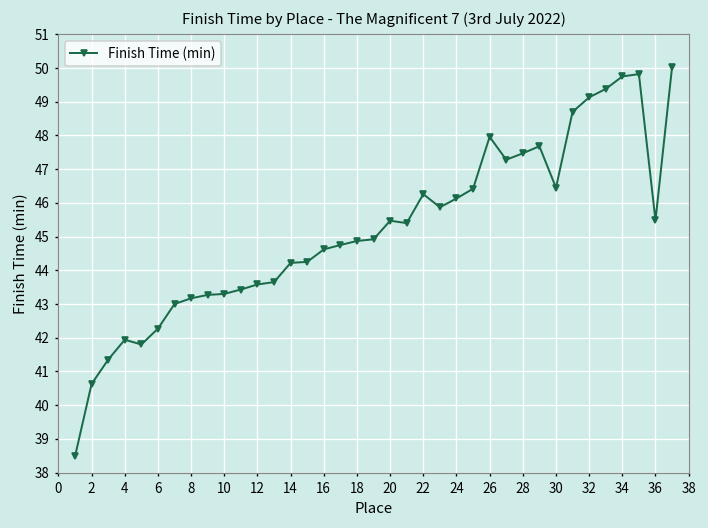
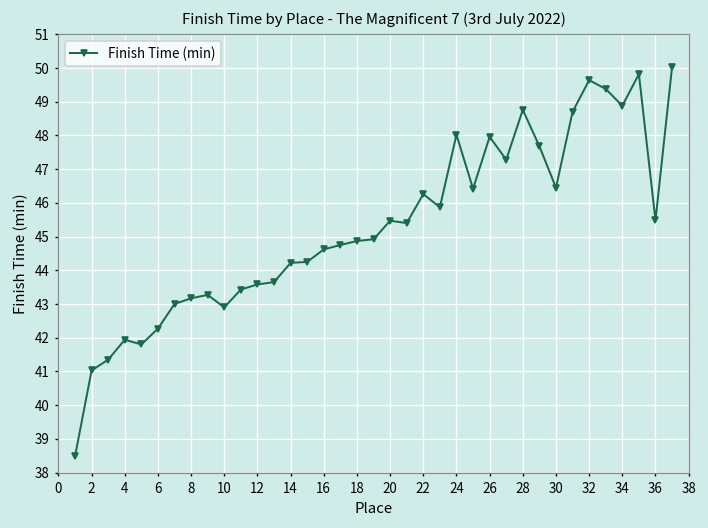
2: 40.6 -> 41.0
10: 43.3 -> 42.9
24: 46.1 -> 48.0
28: 47.5 -> 48.8
32: 49.1 -> 49.6
34: 49.8 -> 48.9
